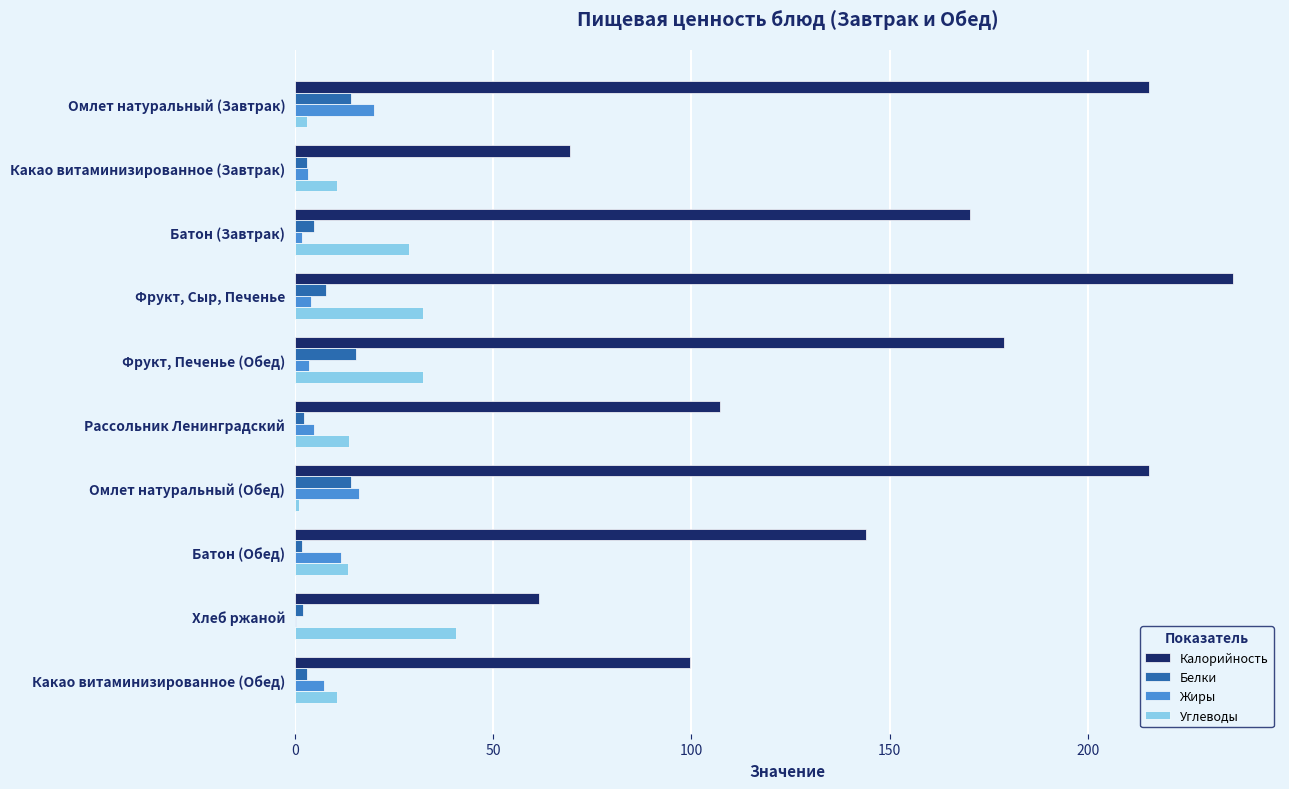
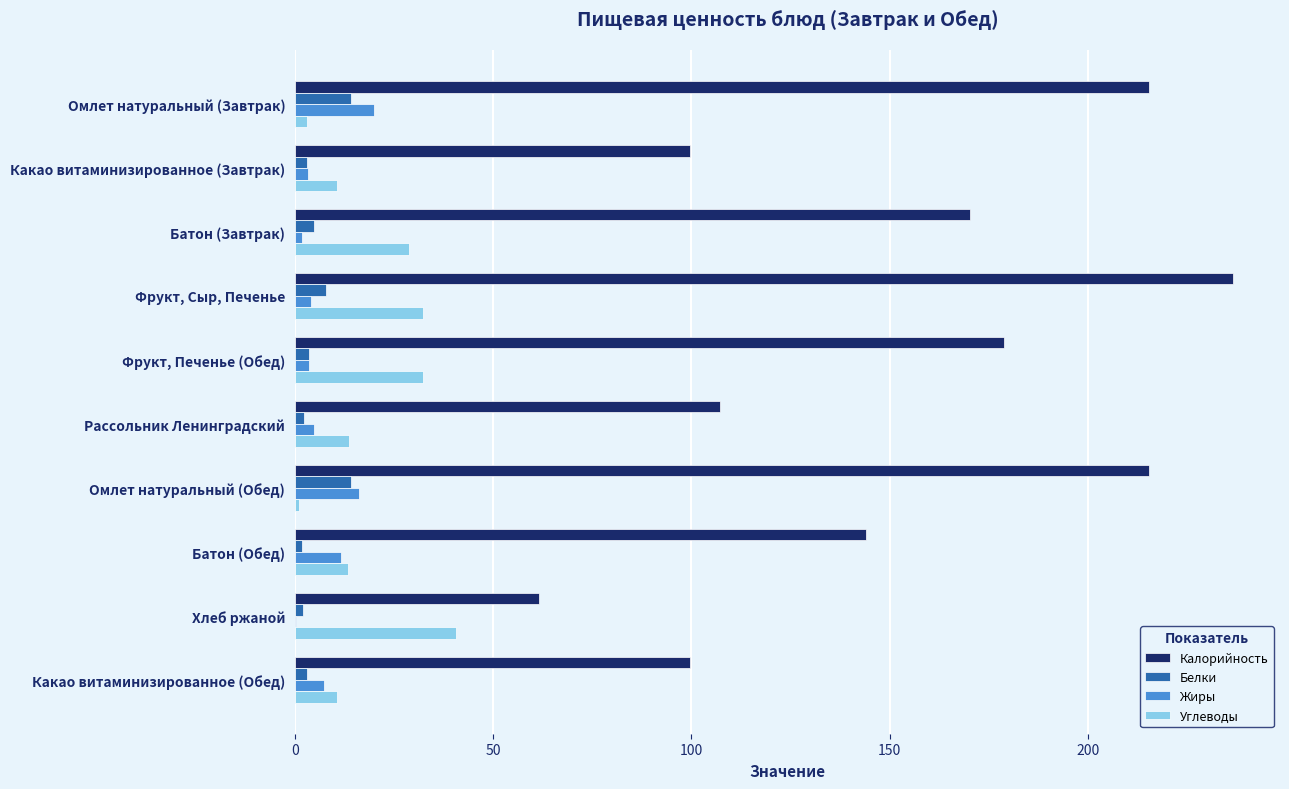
Калорийность, Какао витаминизированное (Завтрак): 69 -> 100
Белки, Фрукт, Печенье (Обед): 16 -> 3
